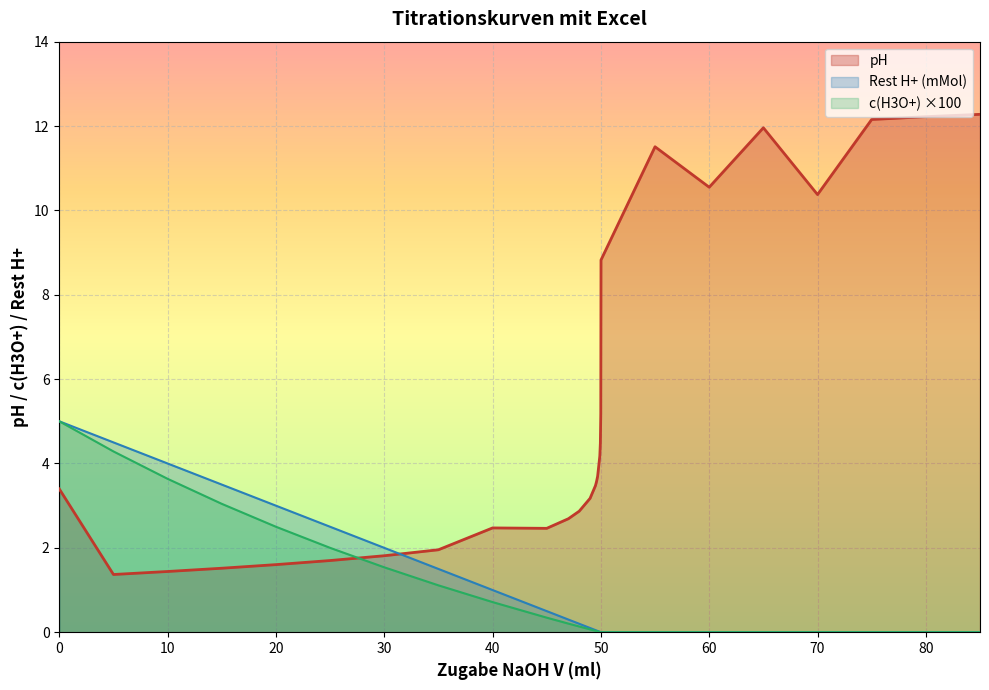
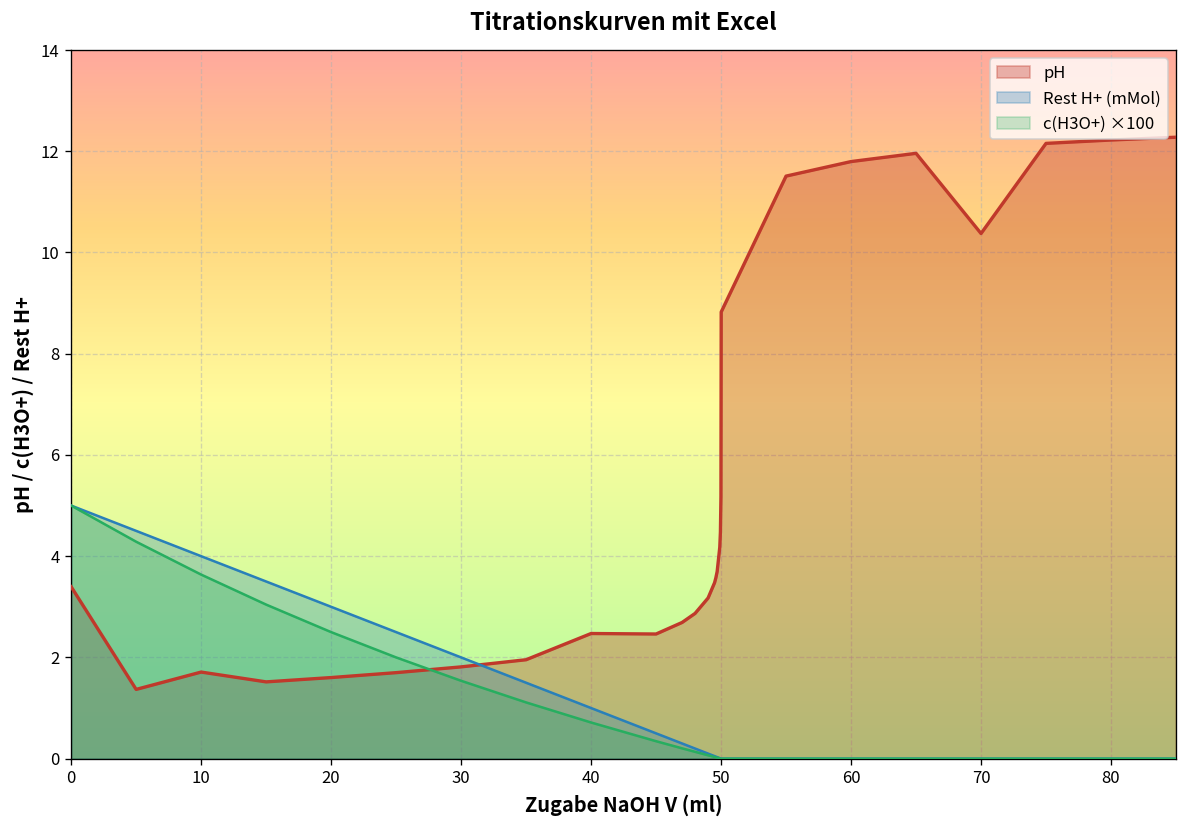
pH, 10: 1.4 -> 1.7
pH, 60: 10.5 -> 11.8
